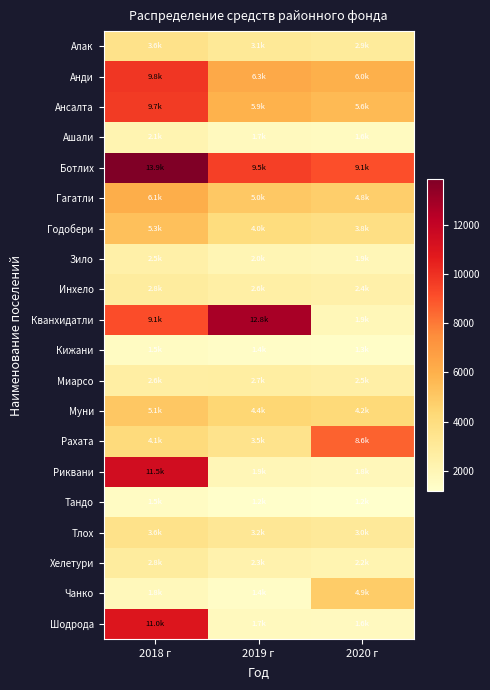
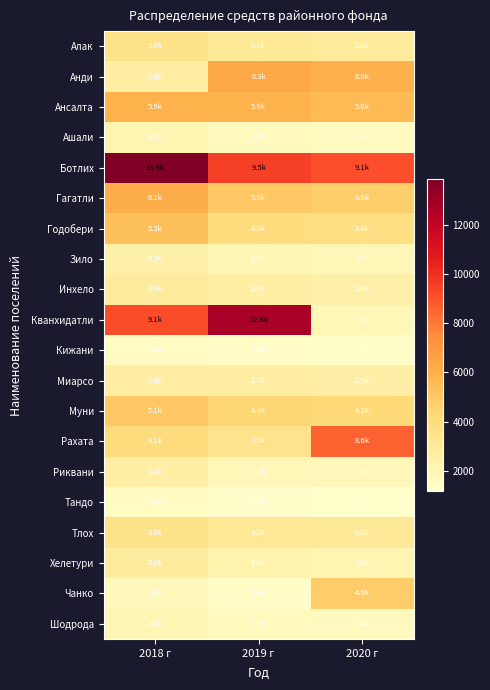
Анди, 2018 г: 9.8k -> 2.6k
Ансалта, 2018 г: 9.7k -> 5.9k
Риквани, 2018 г: 11.5k -> 2.6k
Шодрода, 2018 г: 11.0k -> 2.0k
